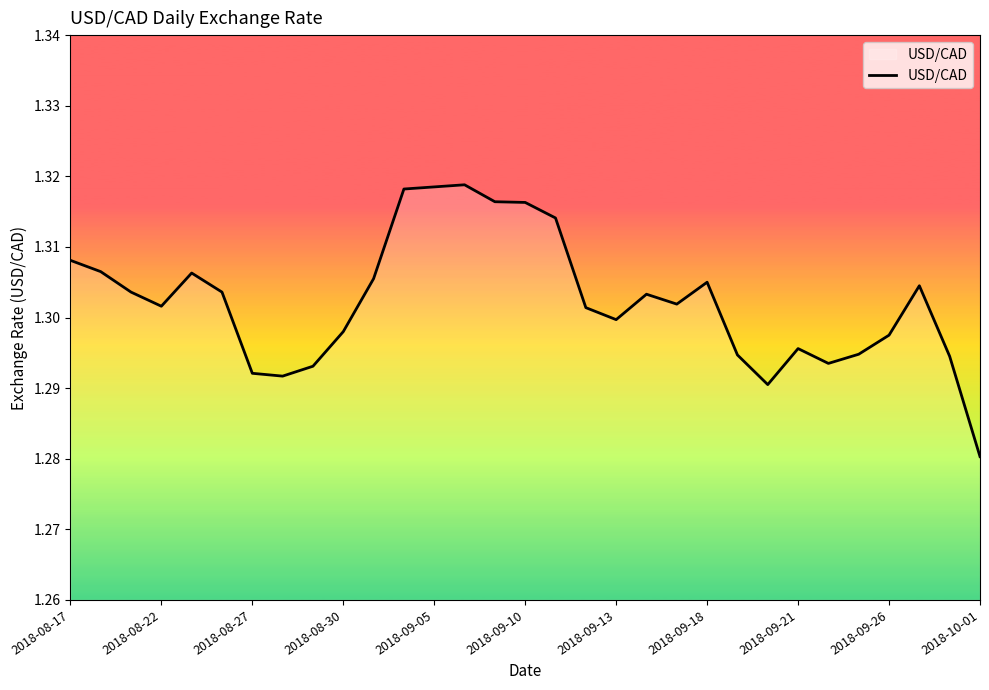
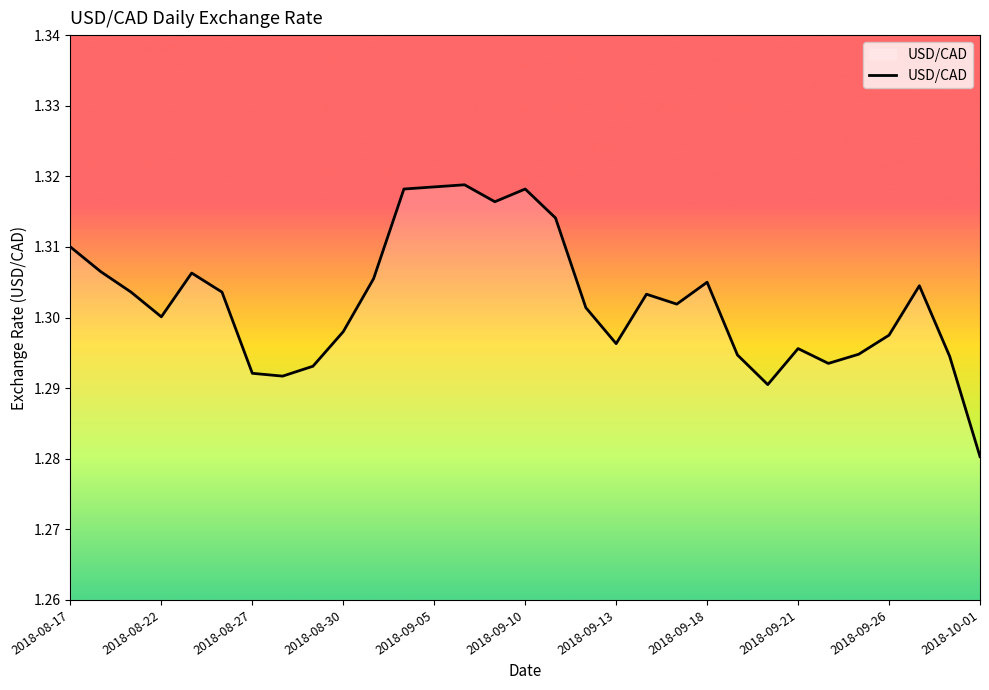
2018-08-17: 1.308 -> 1.310
2018-08-22: 1.302 -> 1.300
2018-09-10: 1.316 -> 1.318
2018-09-13: 1.300 -> 1.296
